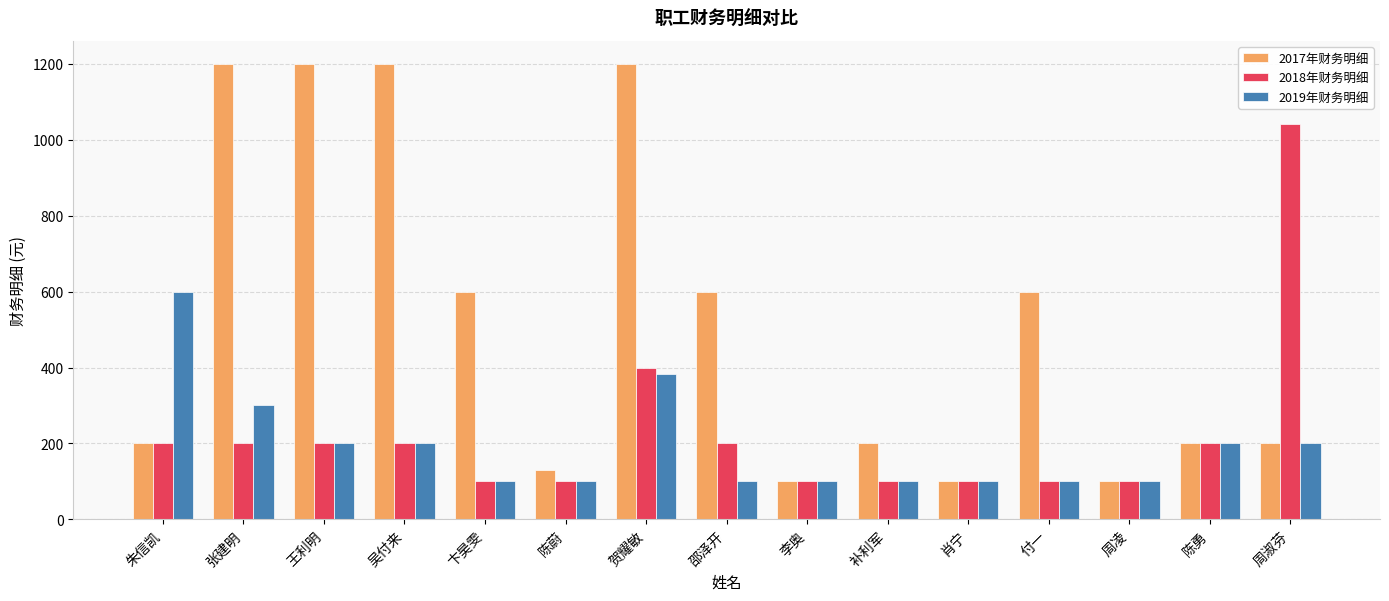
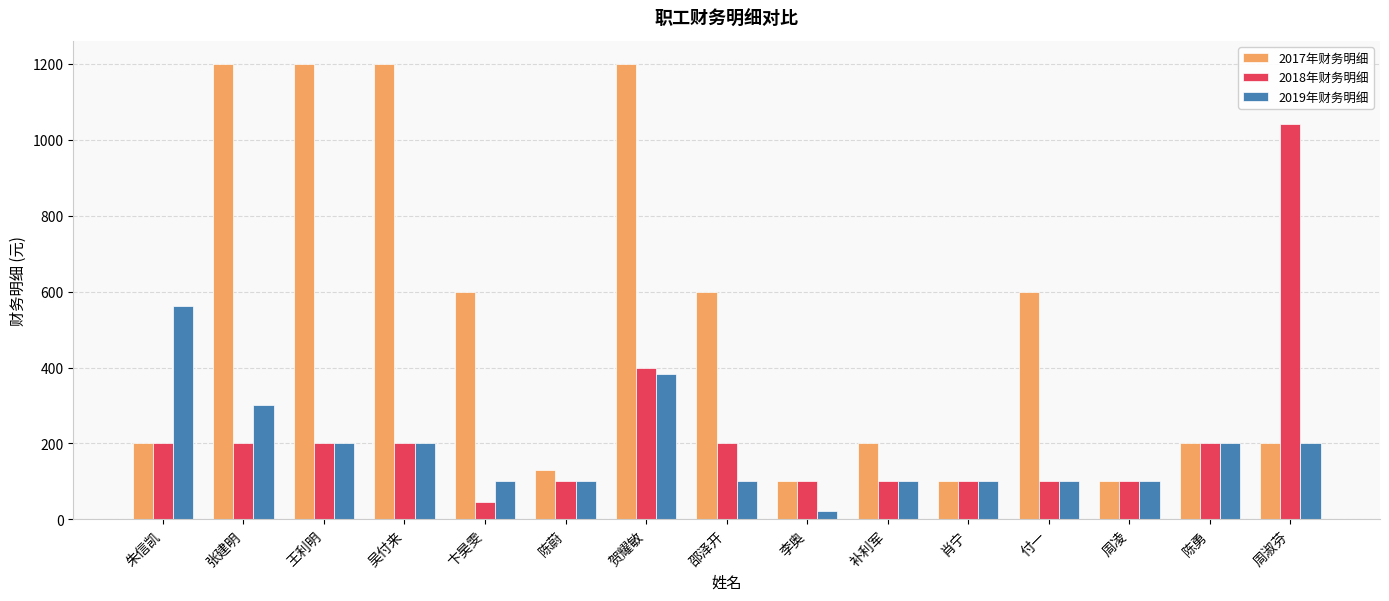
2019年财务明细, 朱信凯: 600 -> 560
2018年财务明细, 卞昊雯: 100 -> 50
2019年财务明细, 李奥: 100 -> 20
